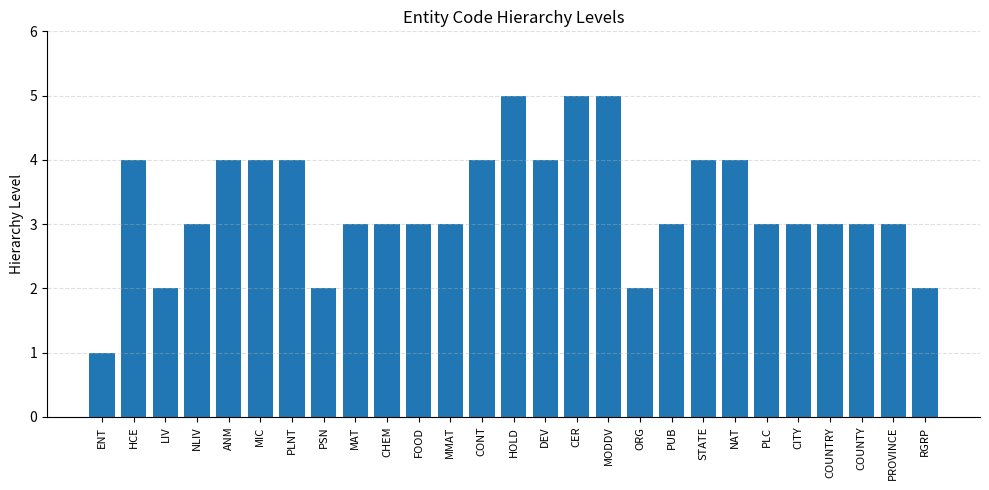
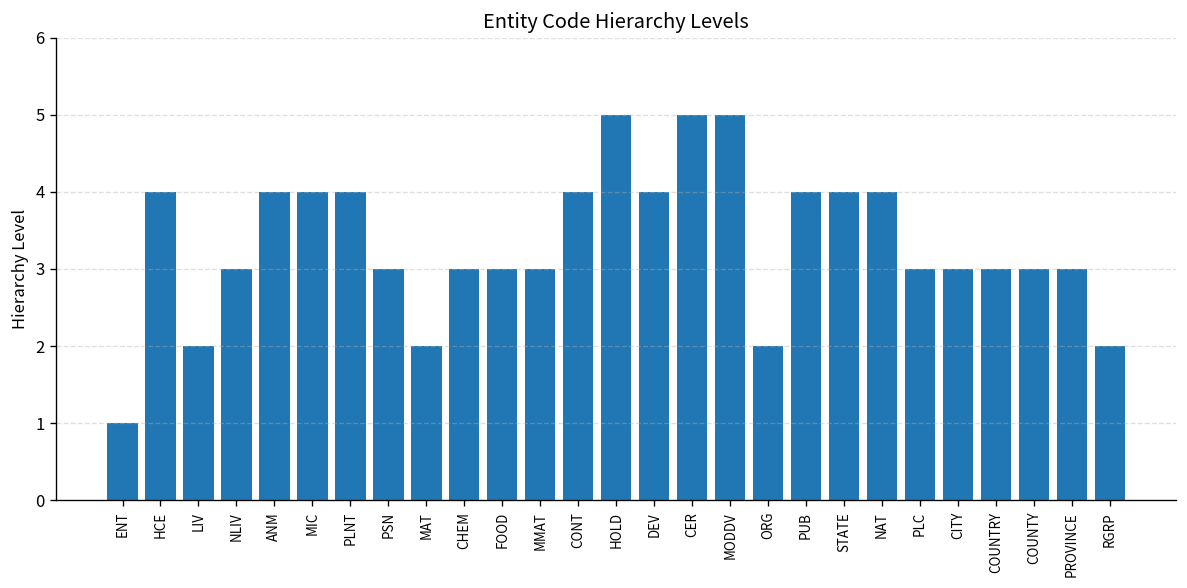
PSN: 2 -> 3
MAT: 3 -> 2
PUB: 3 -> 4
